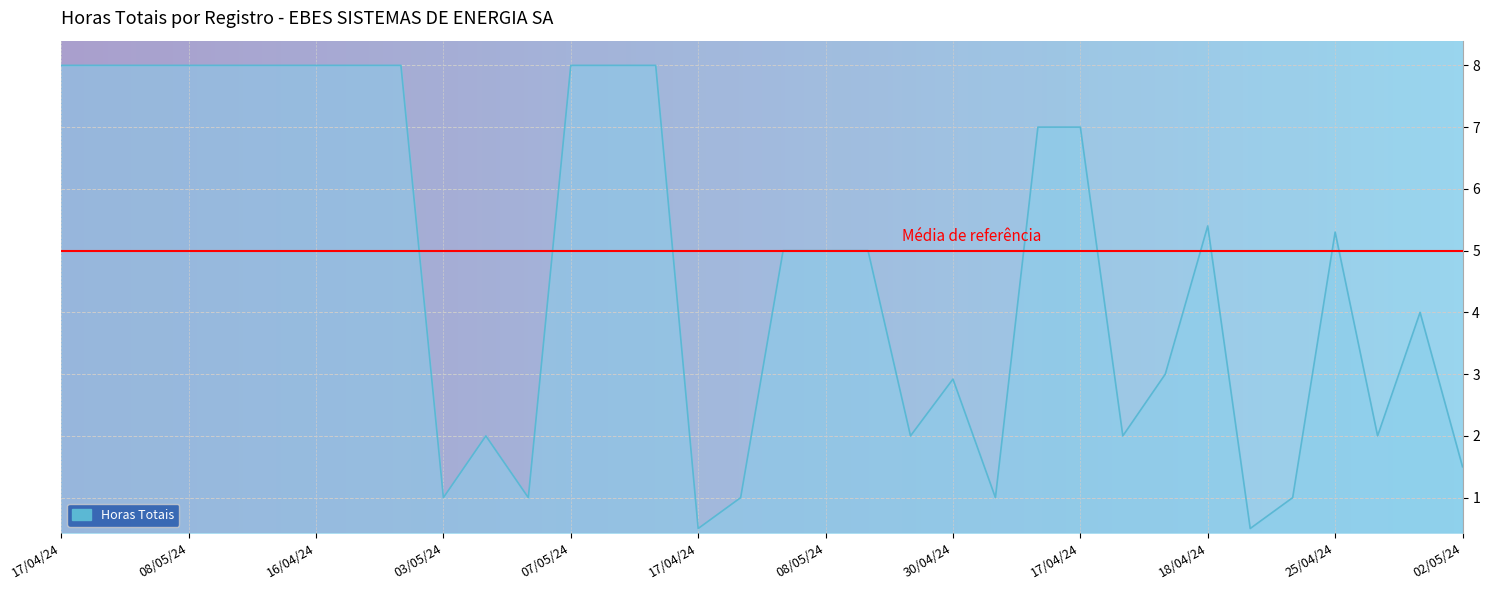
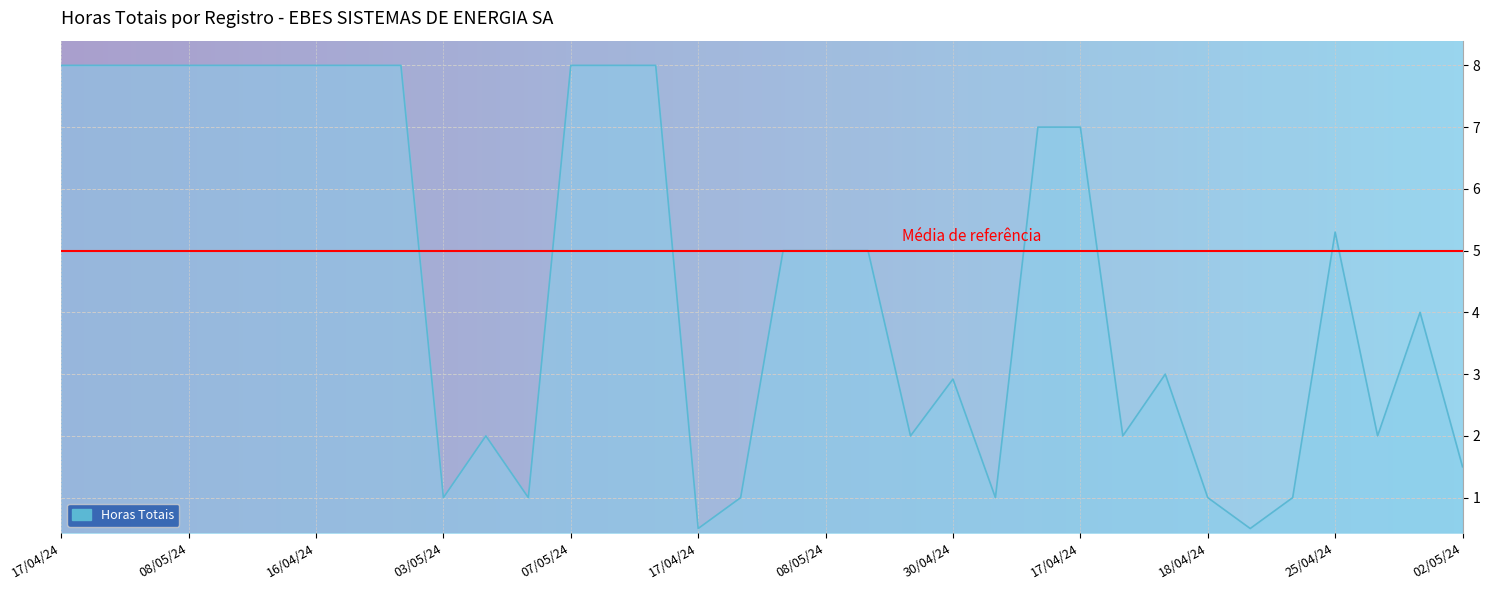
18/04/24: 5.4 -> 1.0
